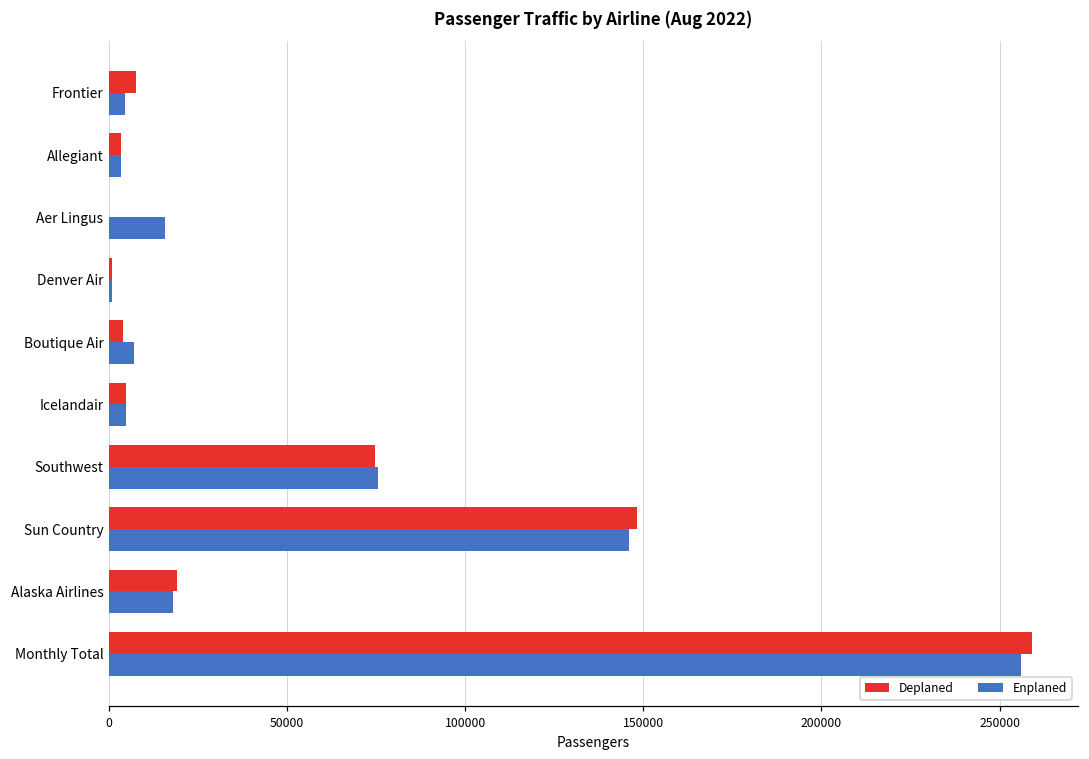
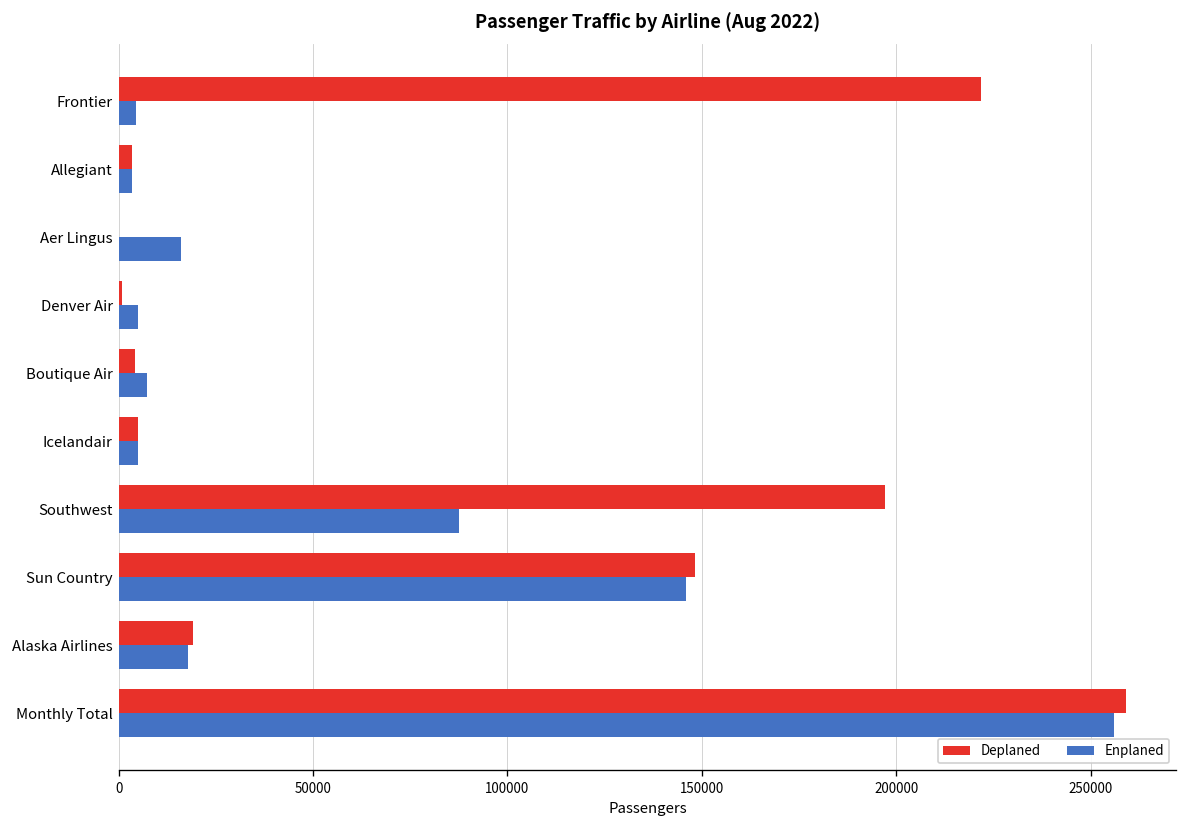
Deplaned, Frontier: 8000 -> 222000
Enplaned, Denver Air: 1000 -> 5000
Deplaned, Southwest: 75000 -> 197000
Enplaned, Southwest: 76000 -> 88000
